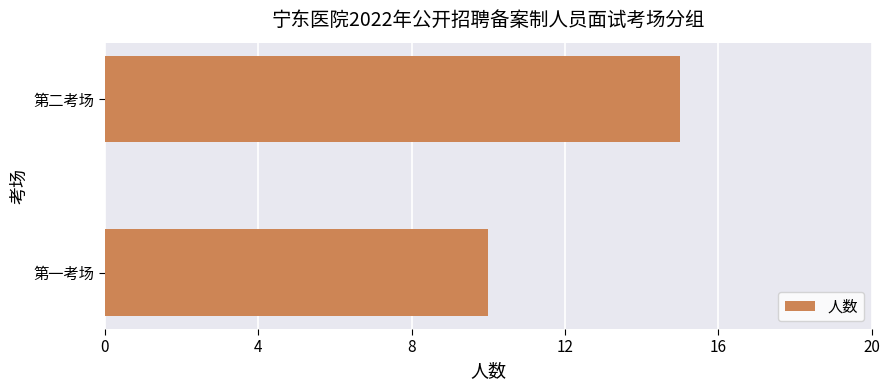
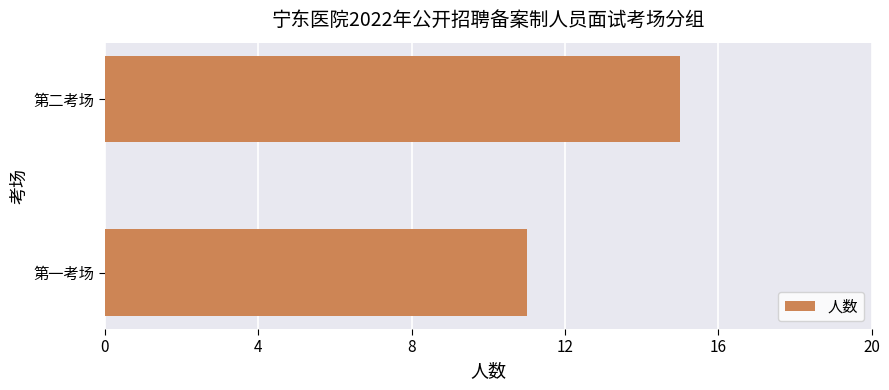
第一考场: 10 -> 11
